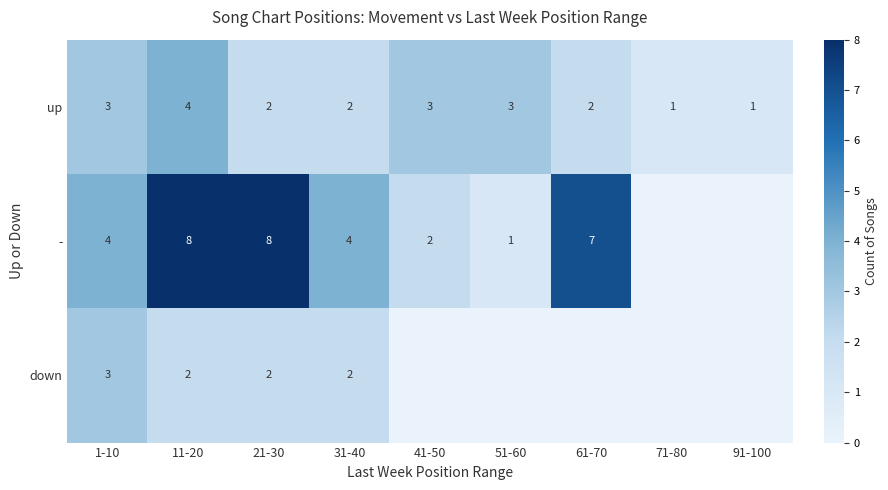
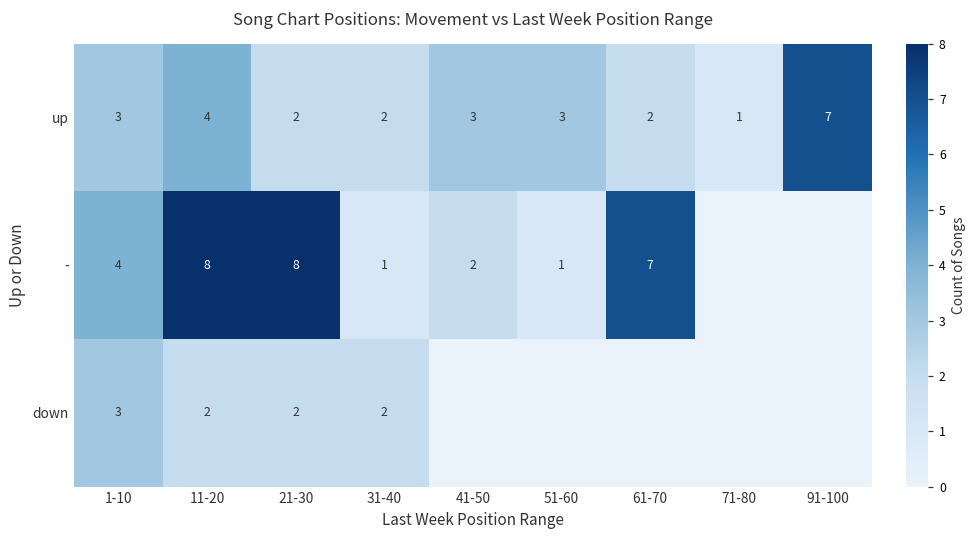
up, 91-100: 1 -> 7
-, 31-40: 4 -> 1
